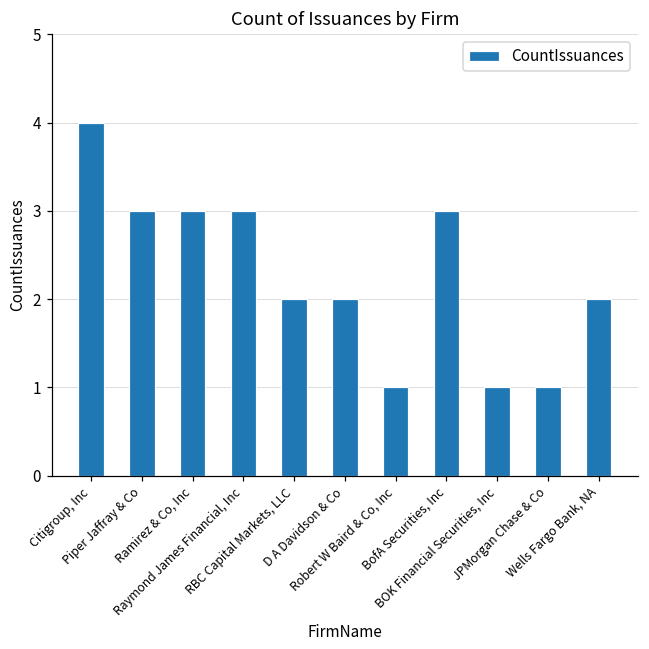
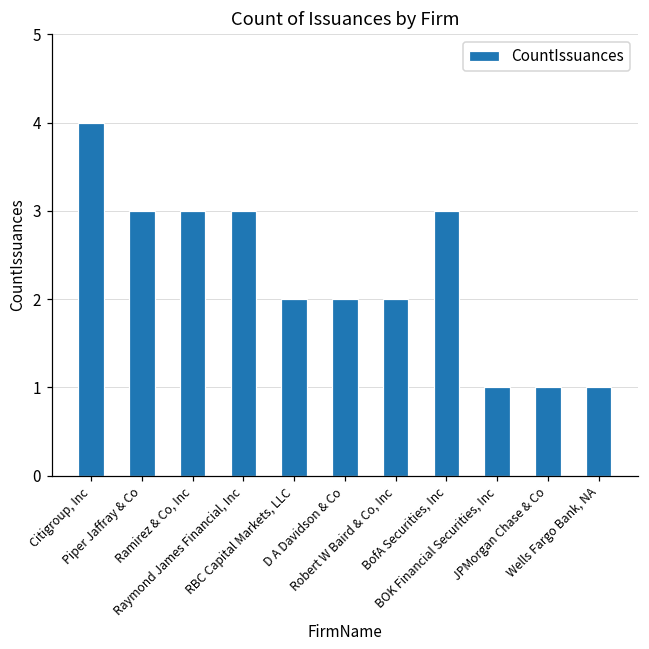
Robert W Baird & Co, Inc: 1 -> 2
Wells Fargo Bank, NA: 2 -> 1
